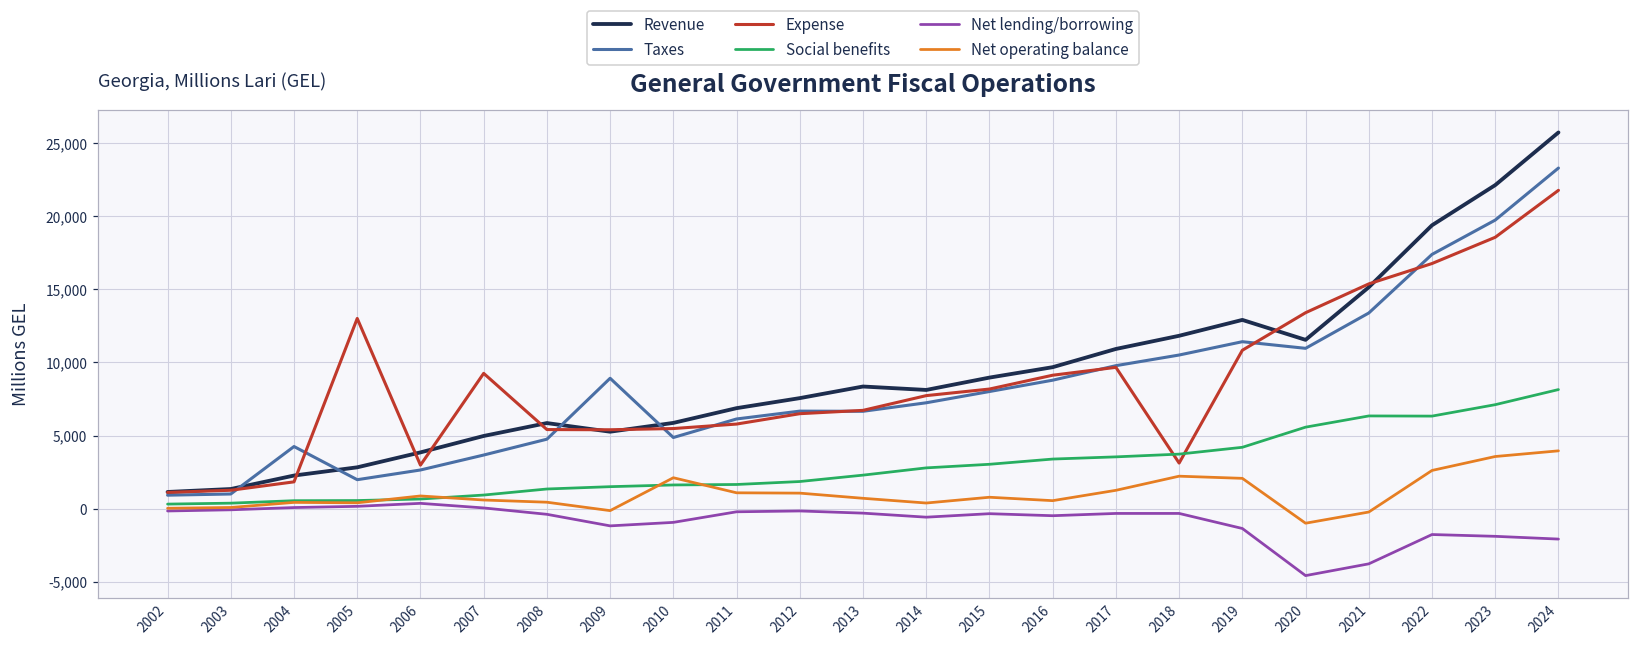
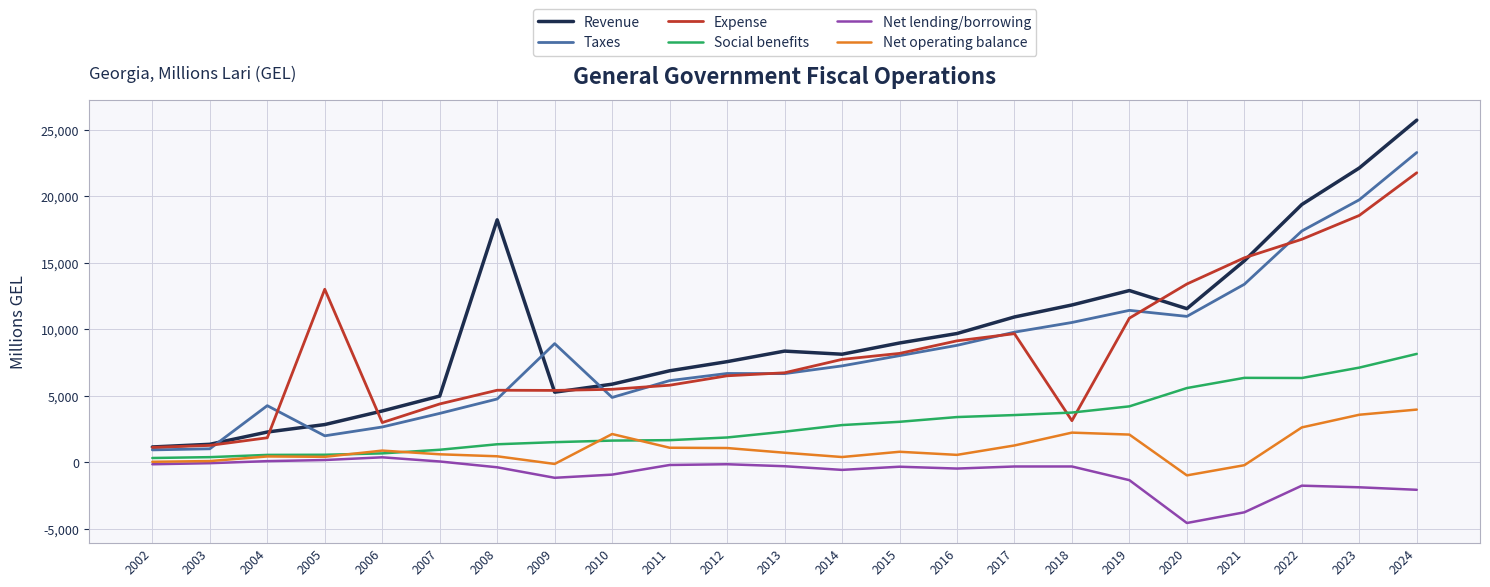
Expense, 2007: 9,300 -> 4,400
Revenue, 2008: 5,900 -> 18,200
